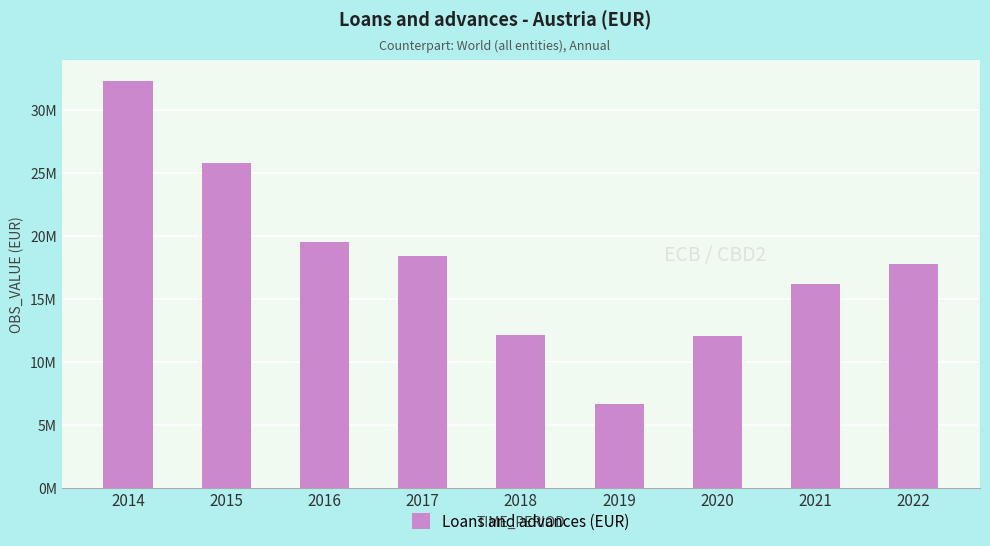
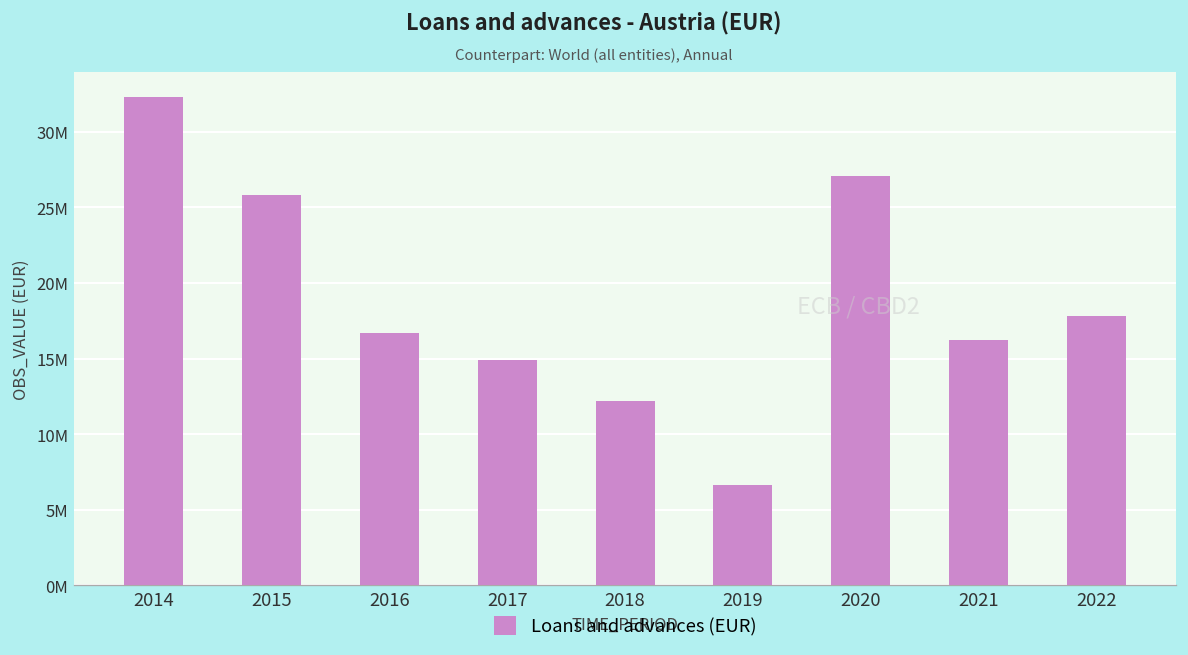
2016: 19500000 -> 16700000
2017: 18400000 -> 14900000
2020: 12000000 -> 27100000
